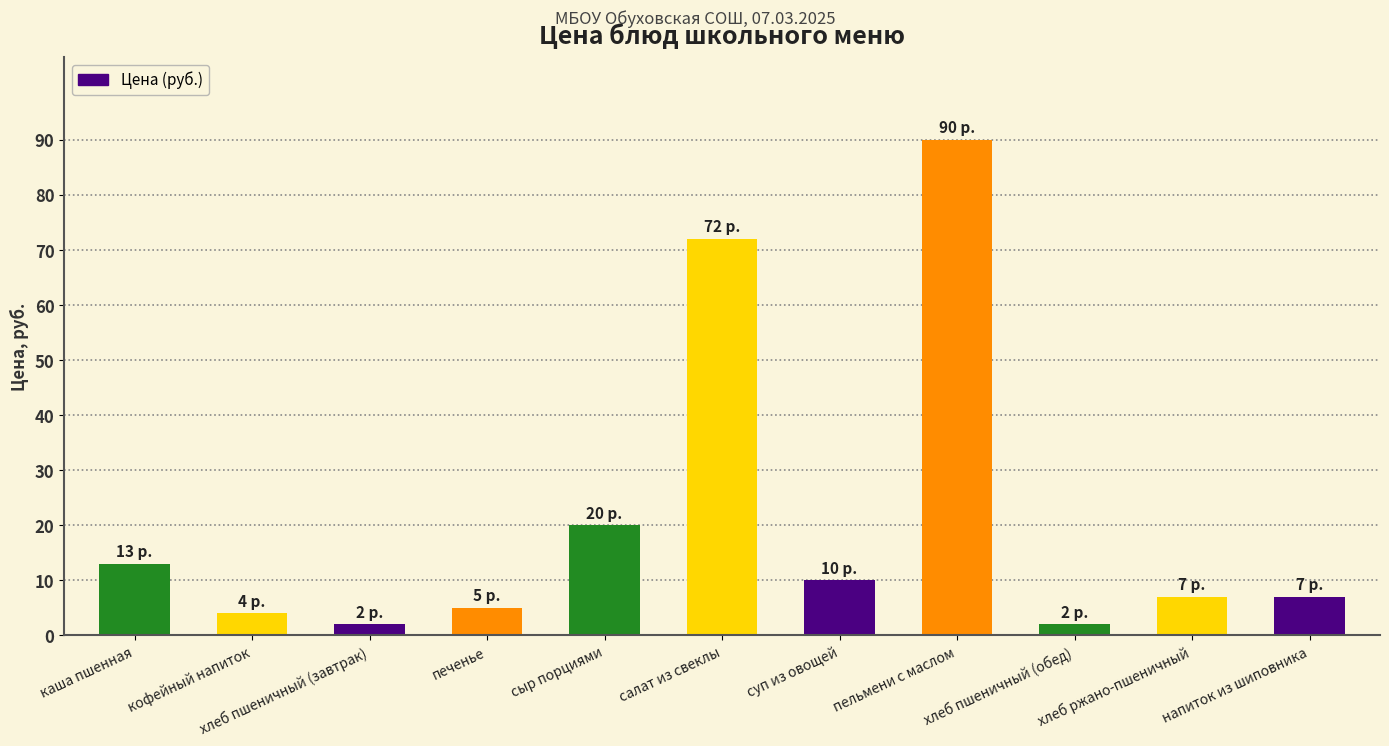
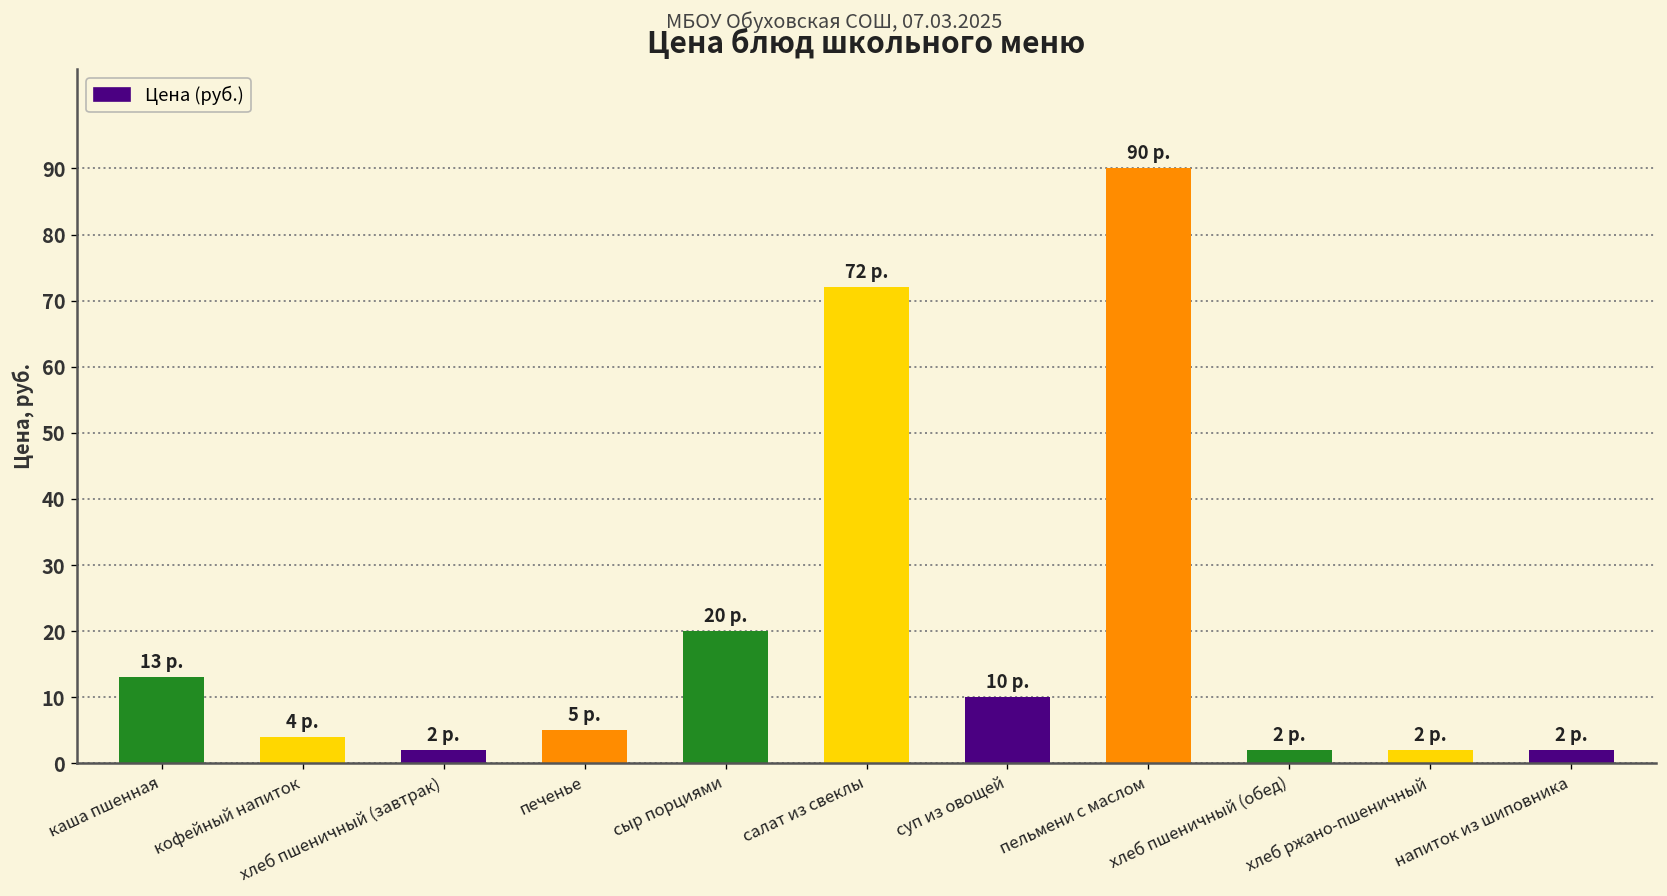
хлеб ржано-пшеничный: 7 -> 2
напиток из шиповника: 7 -> 2
